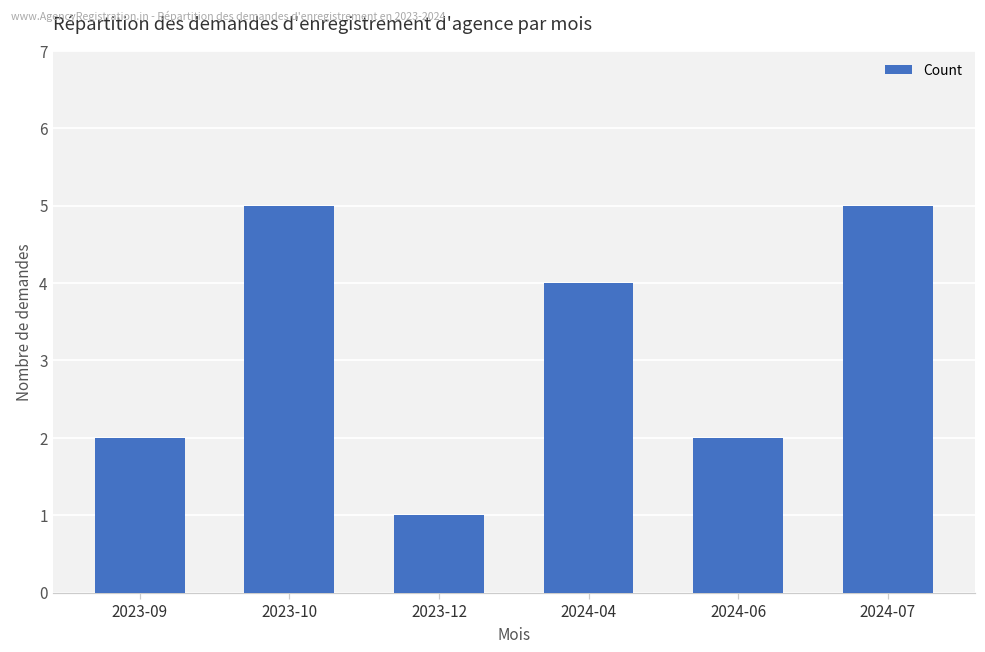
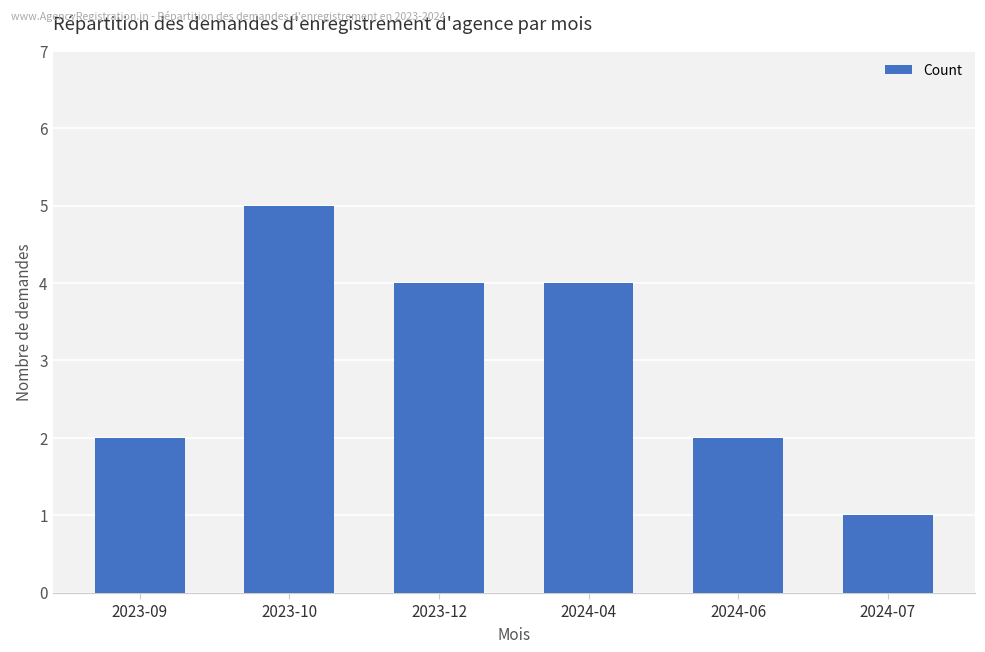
2023-12: 1 -> 4
2024-07: 5 -> 1
